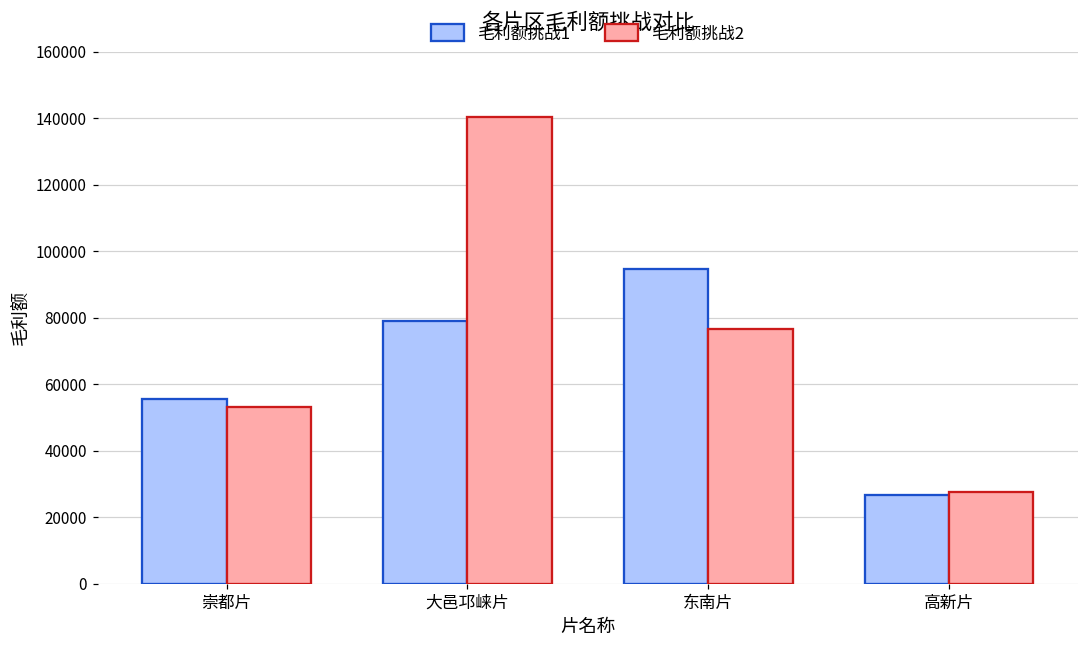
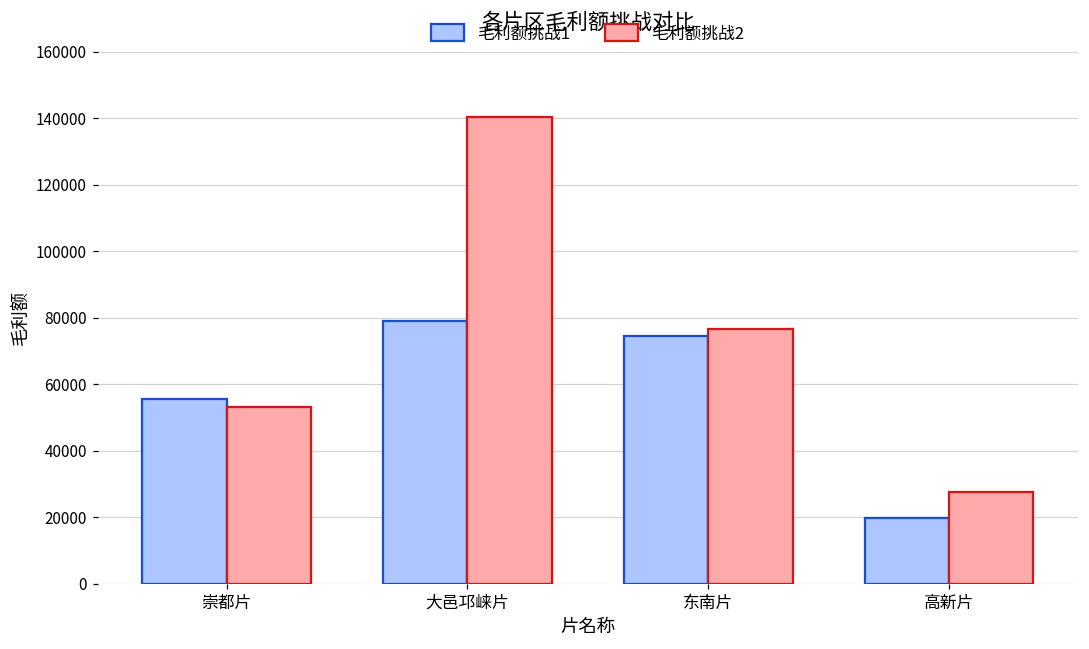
毛利额挑战1, 东南片: 95000 -> 74000
毛利额挑战1, 高新片: 27000 -> 20000
